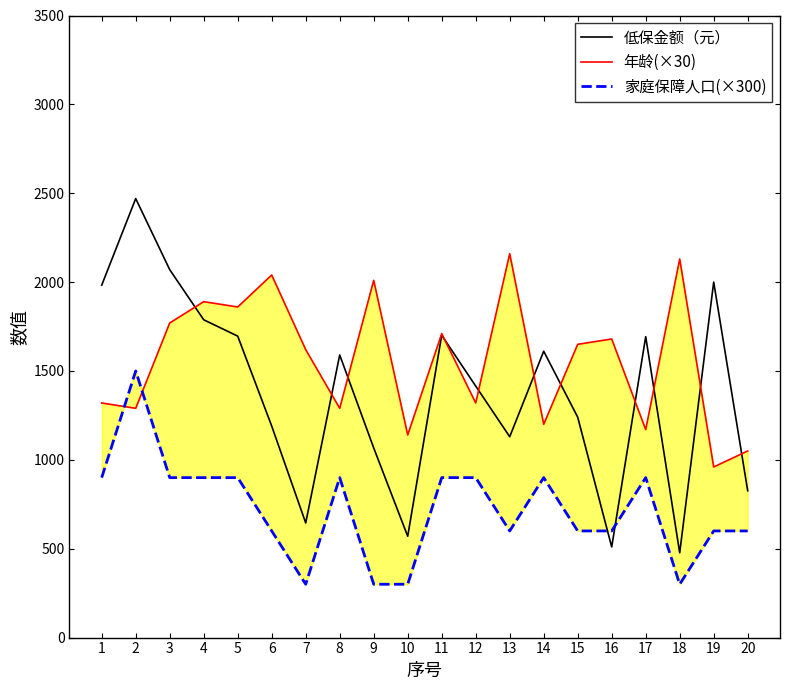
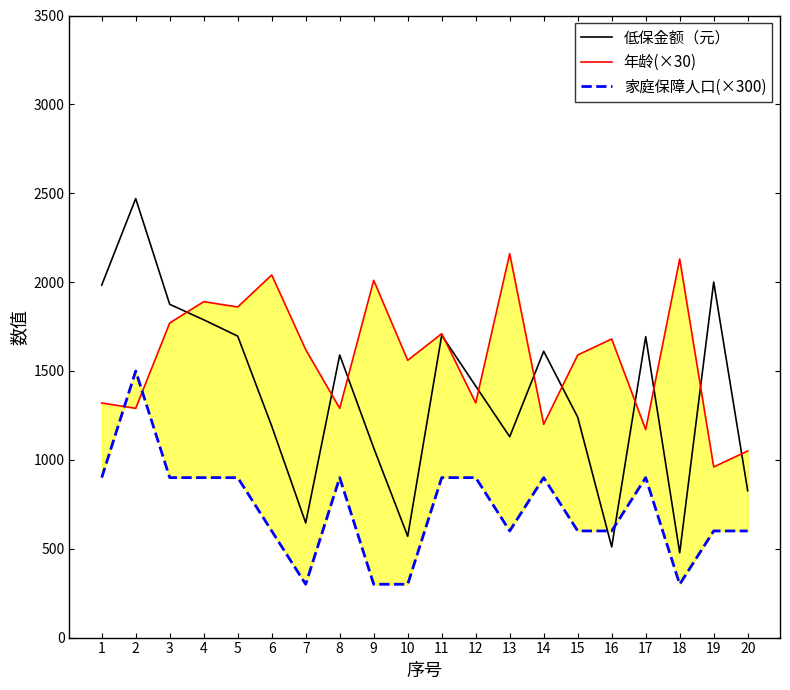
低保金额（元）, 3: 2070 -> 1880
年龄(×30), 10: 1140 -> 1560
年龄(×30), 15: 1650 -> 1590
